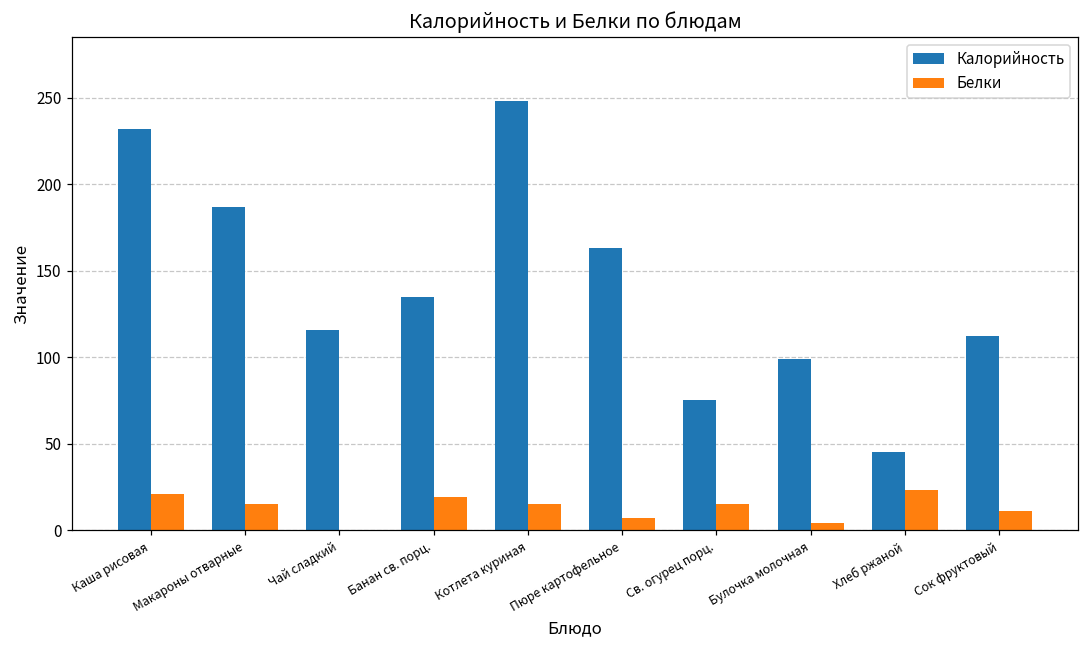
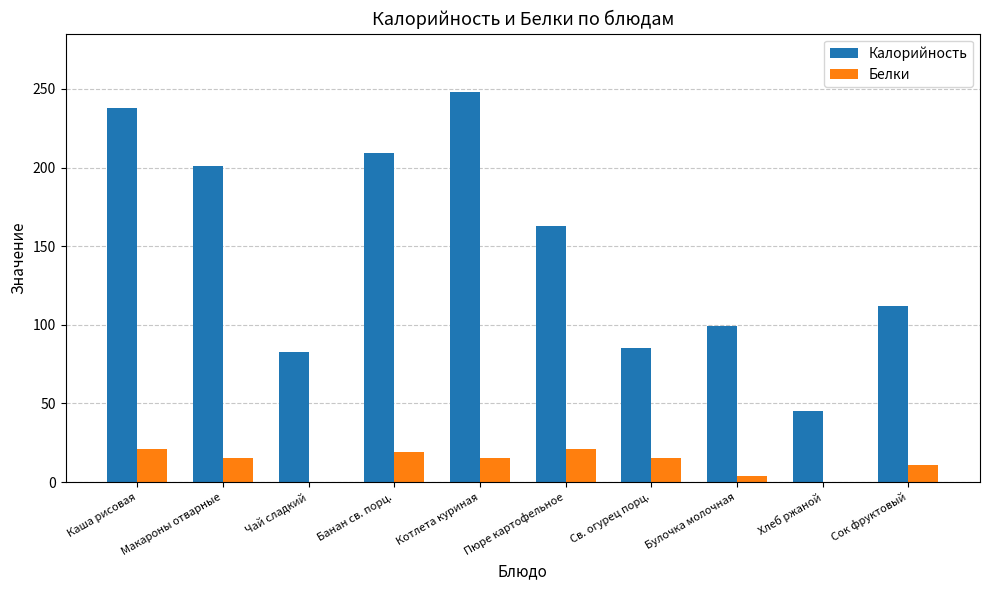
Калорийность, Каша рисовая: 232 -> 238
Калорийность, Макароны отварные: 187 -> 201
Калорийность, Чай сладкий: 116 -> 83
Калорийность, Банан св. порц.: 135 -> 209
Белки, Пюре картофельное: 7 -> 21
Калорийность, Св. огурец порц.: 75 -> 85
Белки, Хлеб ржаной: 23 -> 0
